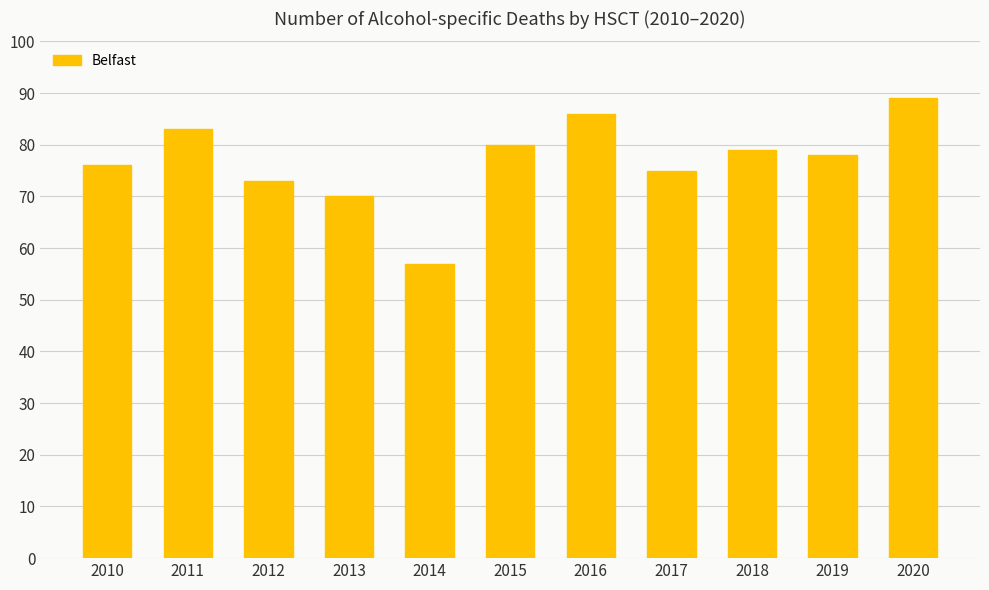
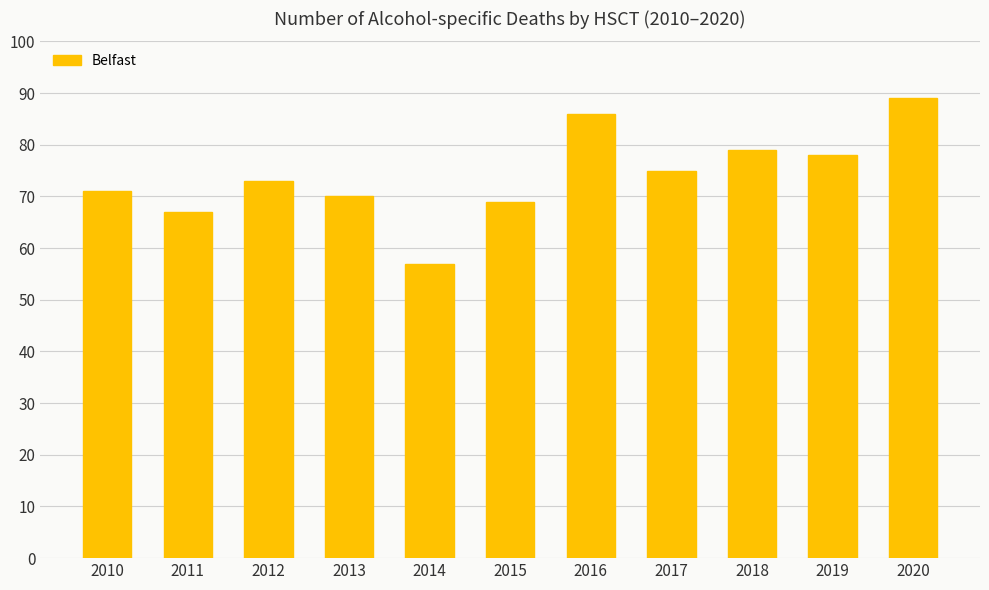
2010: 76 -> 71
2011: 83 -> 67
2015: 80 -> 69
